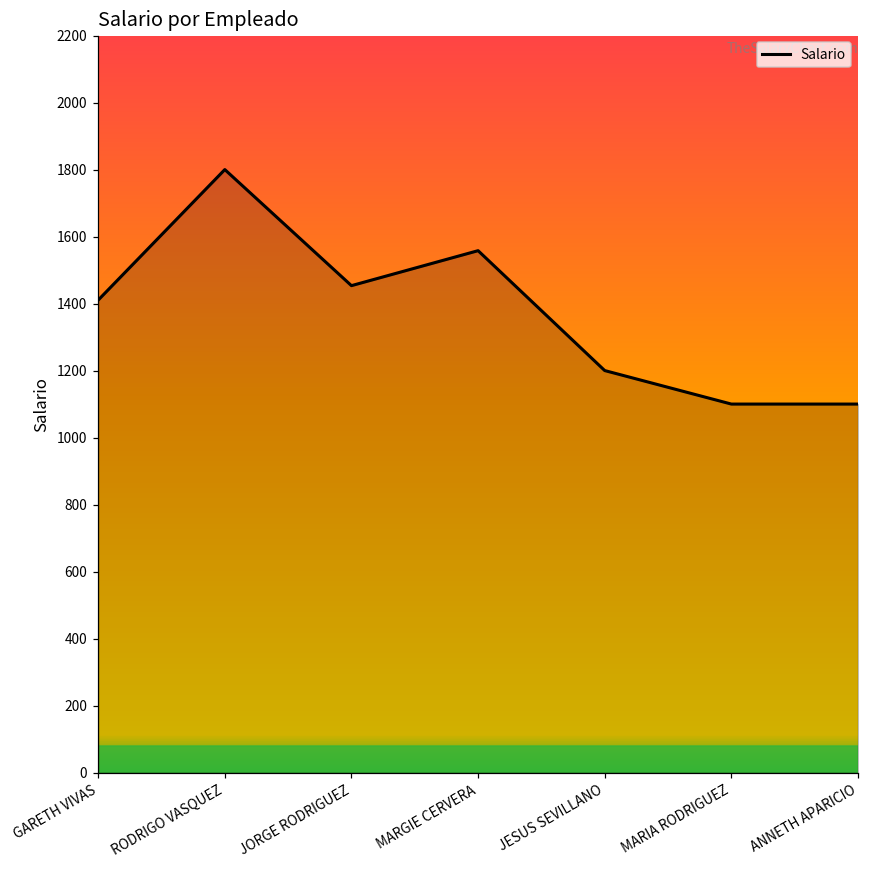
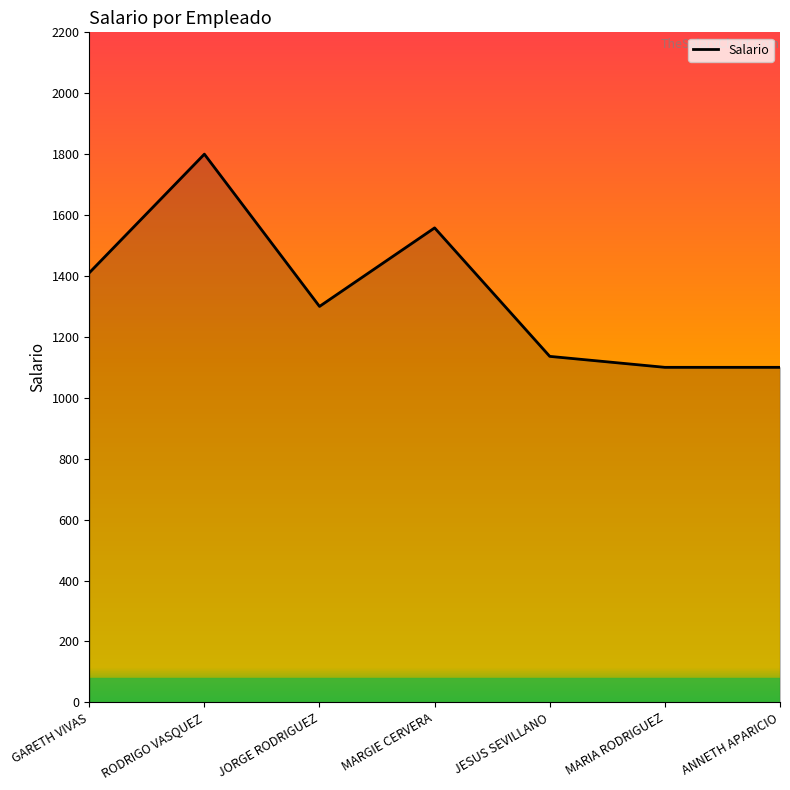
JORGE RODRIGUEZ: 1450 -> 1300
JESUS SEVILLANO: 1200 -> 1140
